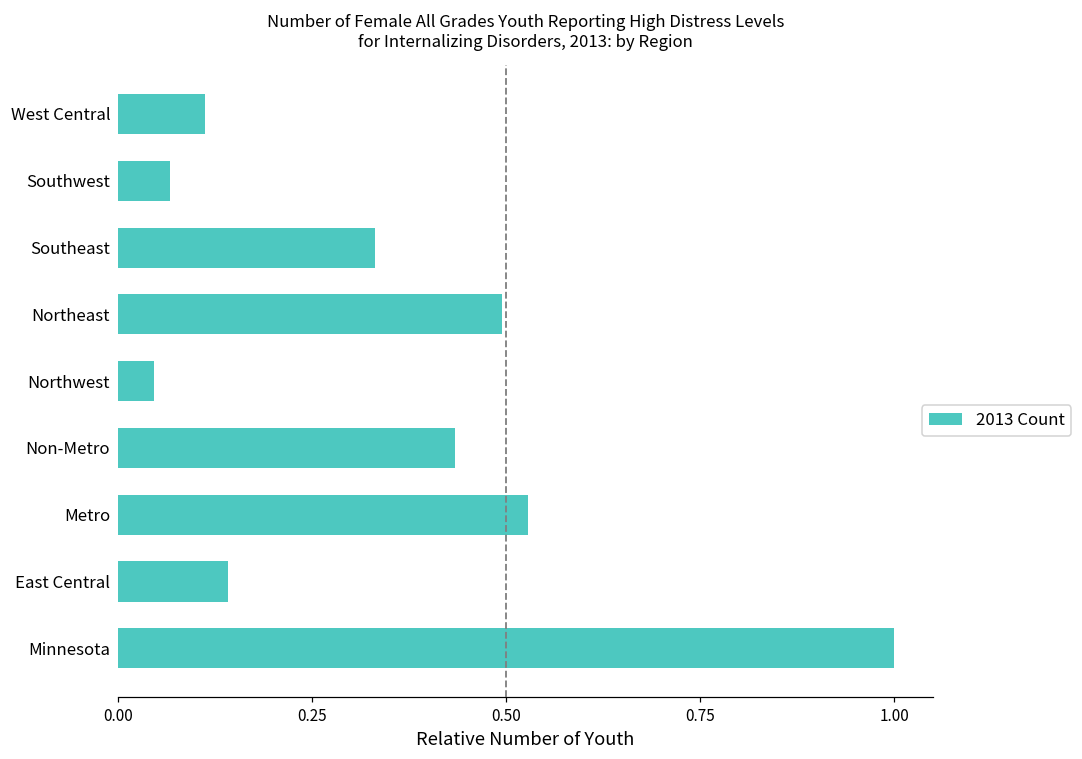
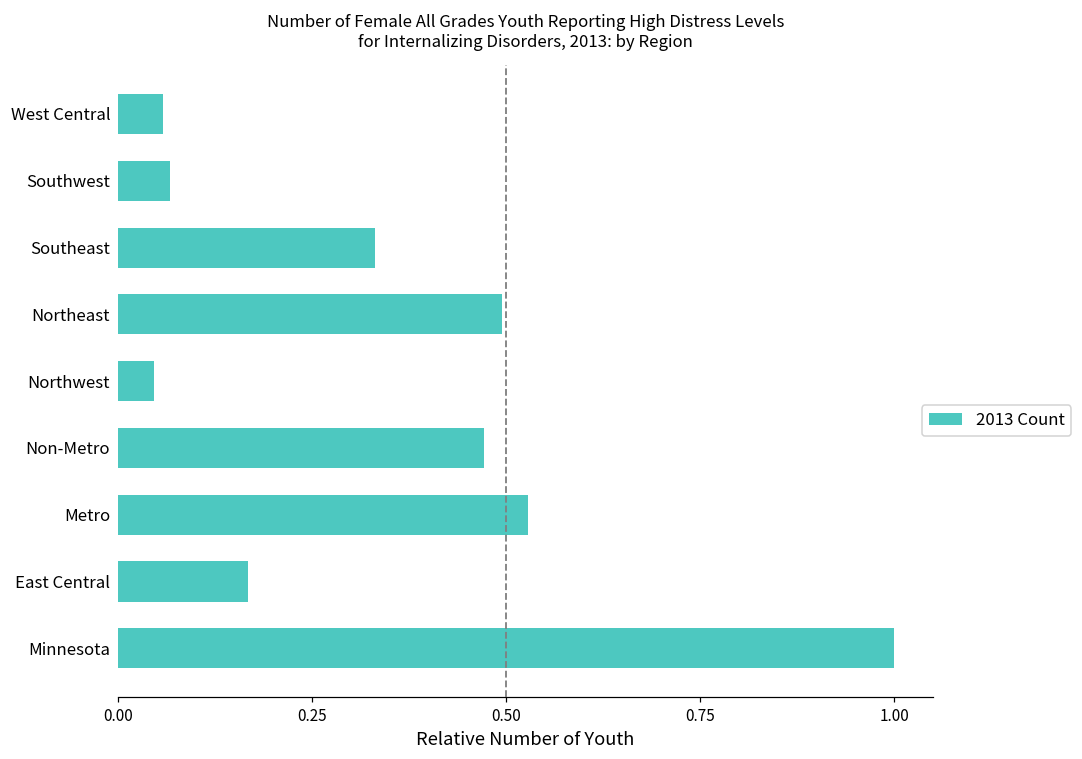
West Central: 0.11 -> 0.06
Non-Metro: 0.43 -> 0.47
East Central: 0.14 -> 0.17
